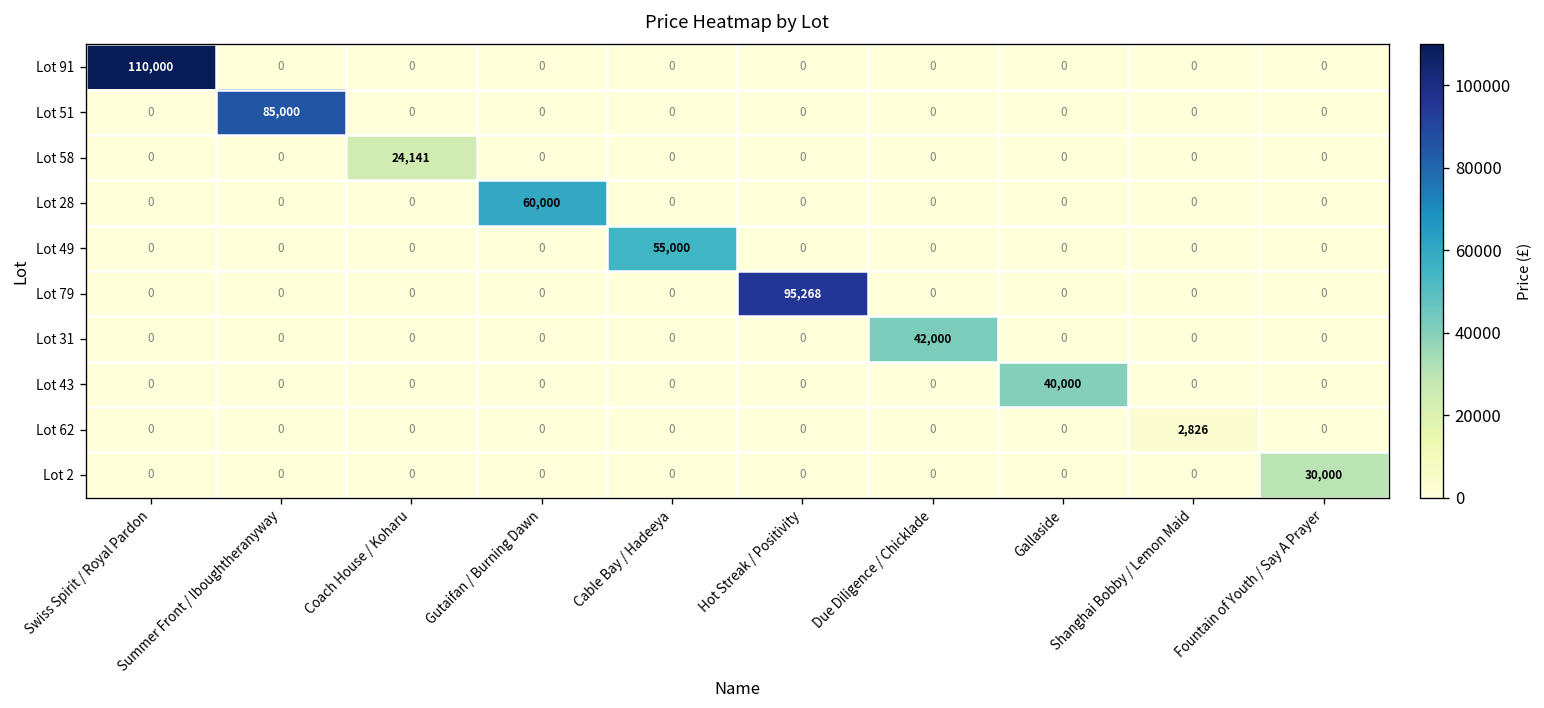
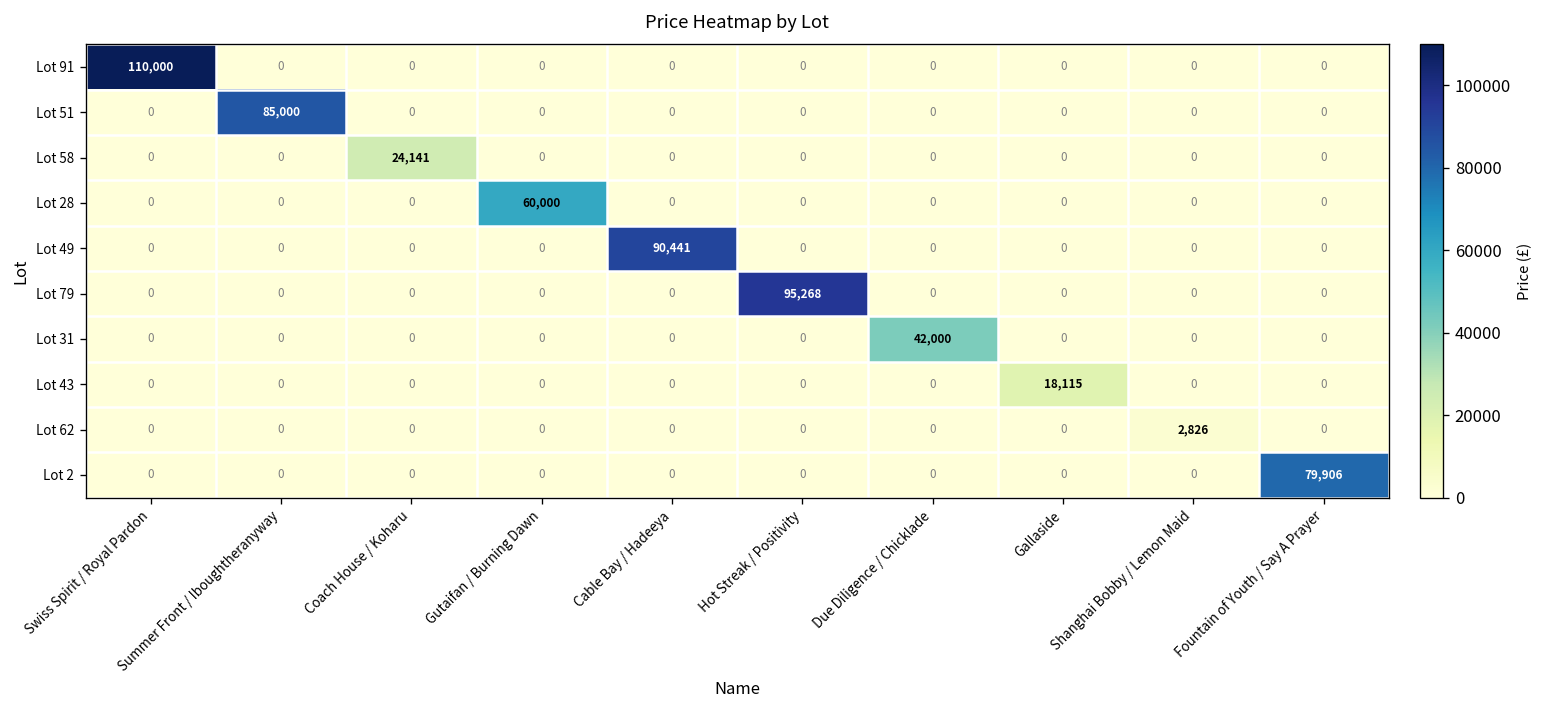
Lot 49, Cable Bay / Hadeeya: 55,000 -> 90,441
Lot 43, Gallaside: 40,000 -> 18,115
Lot 2, Fountain of Youth / Say A Prayer: 30,000 -> 79,906
